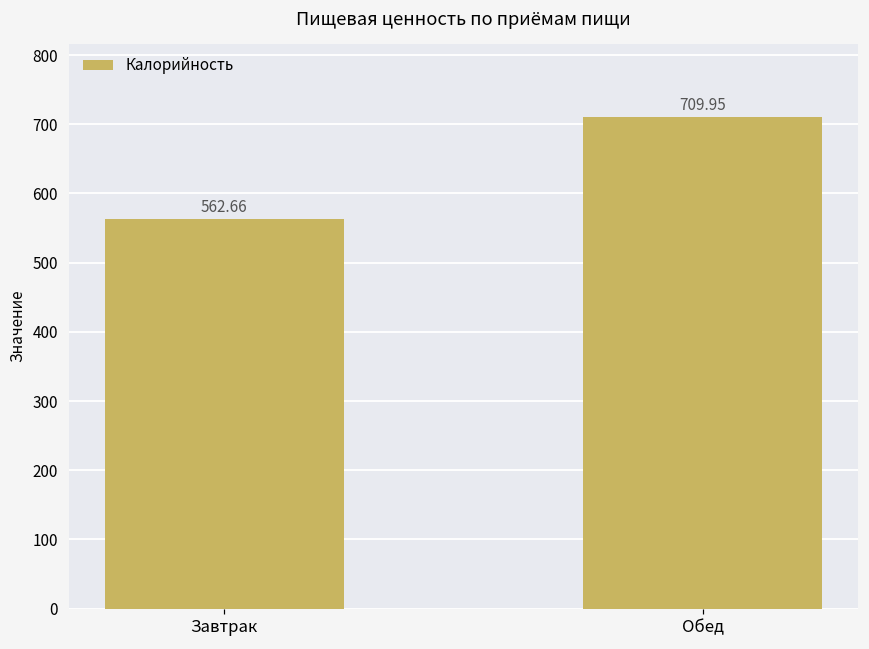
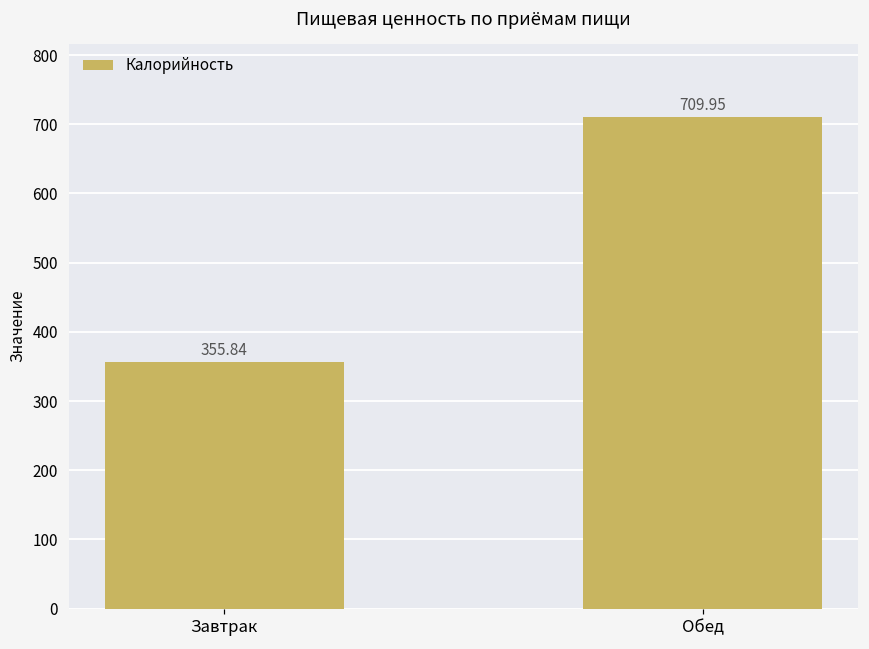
Завтрак: 562.66 -> 355.84
